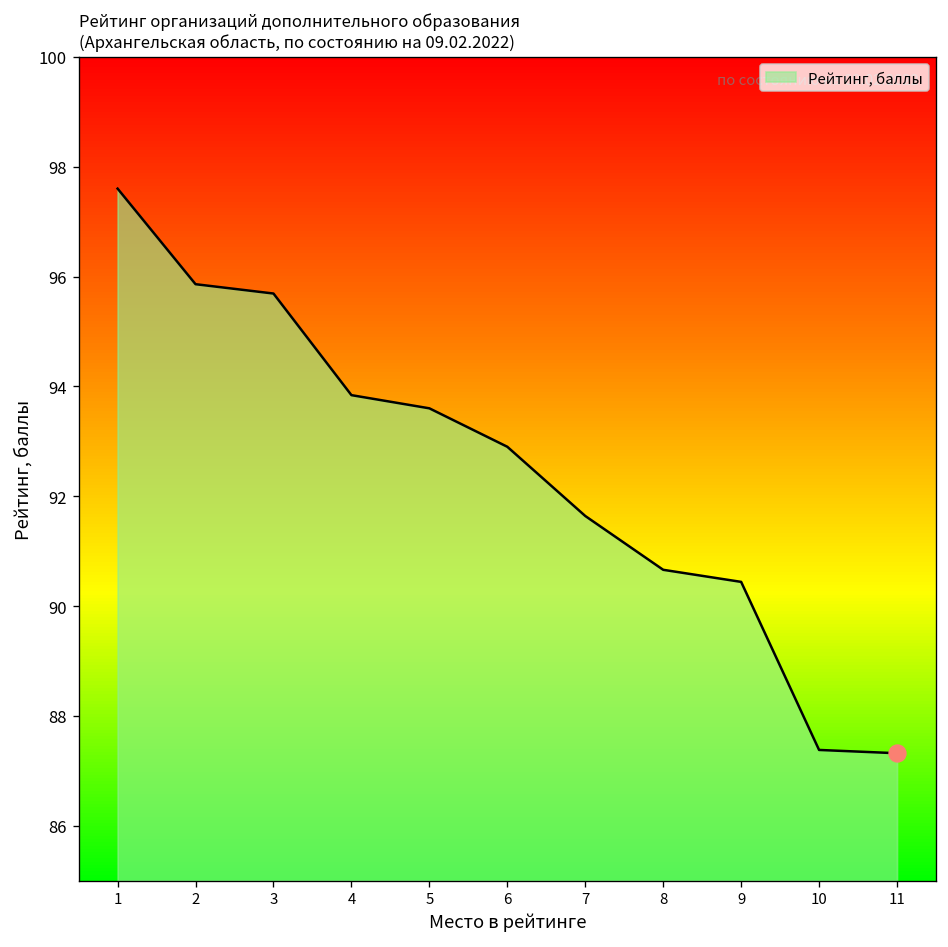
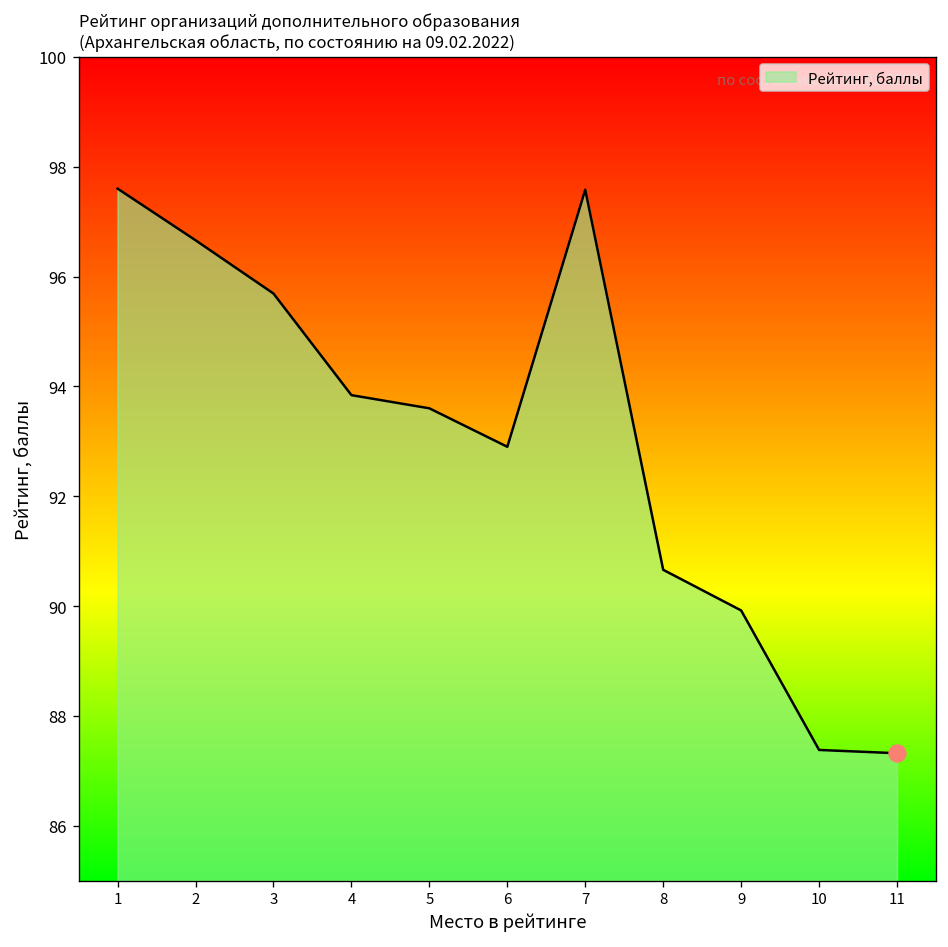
Рейтинг, баллы, 2: 95.9 -> 96.7
Рейтинг, баллы, 7: 91.6 -> 97.6
Рейтинг, баллы, 9: 90.4 -> 89.9
